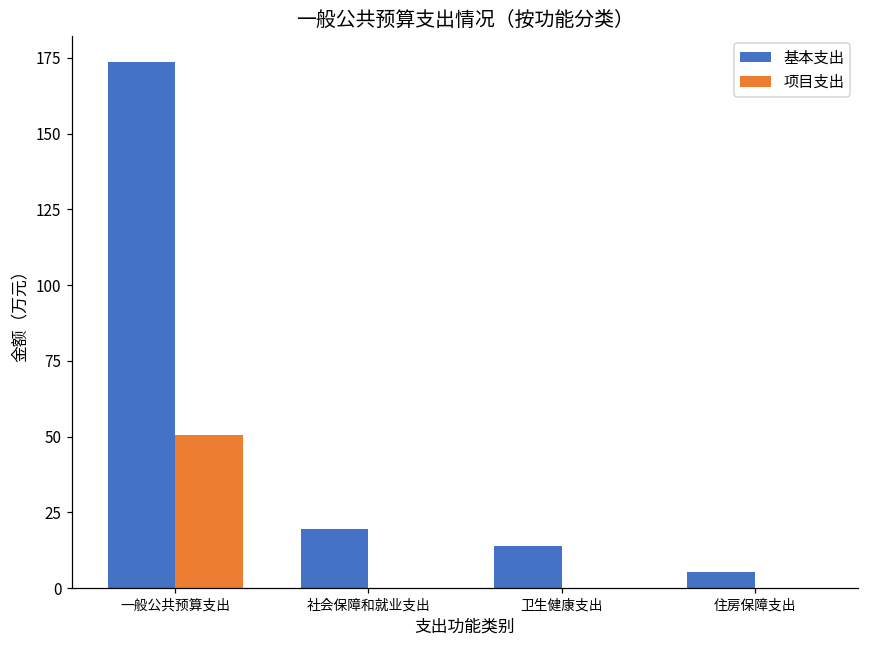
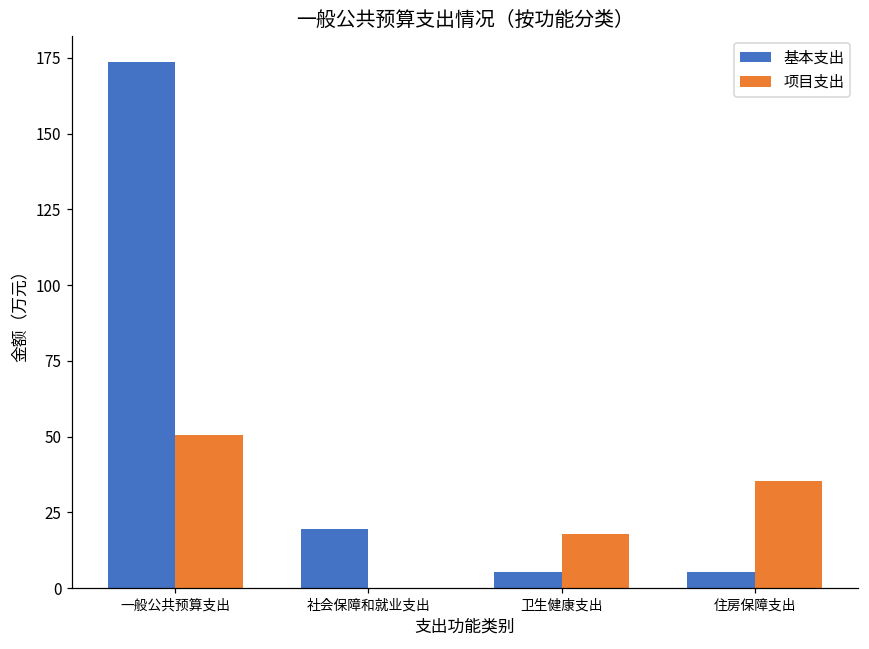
基本支出, 卫生健康支出: 14 -> 5
项目支出, 卫生健康支出: 0 -> 18
项目支出, 住房保障支出: 0 -> 35
